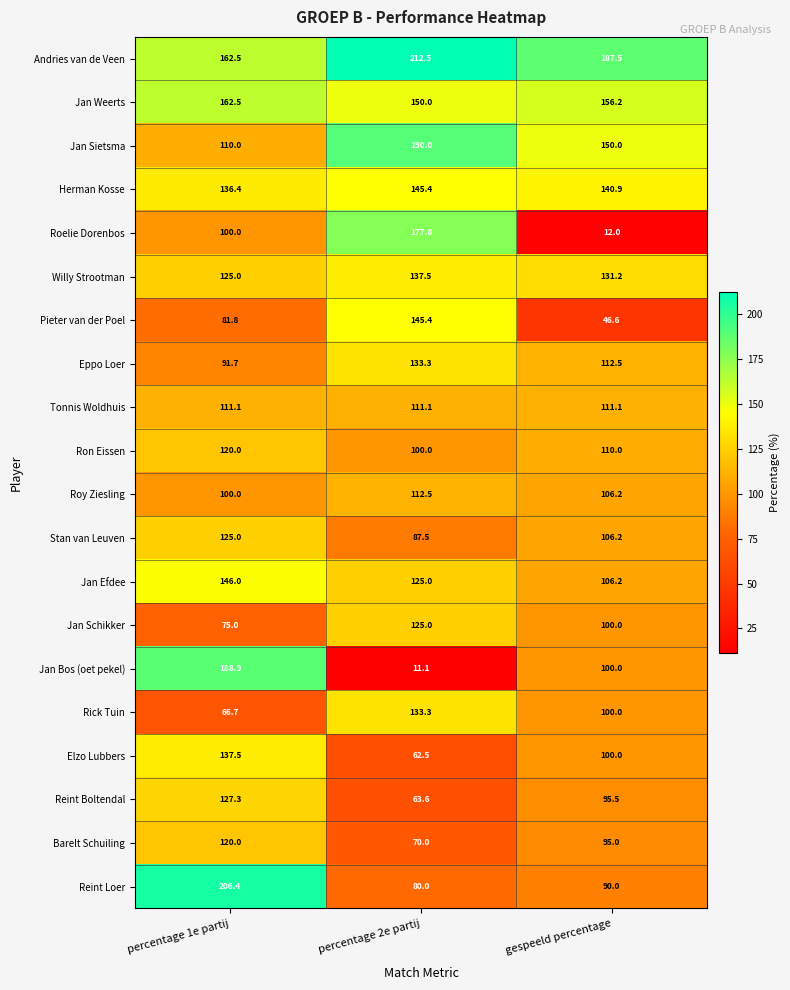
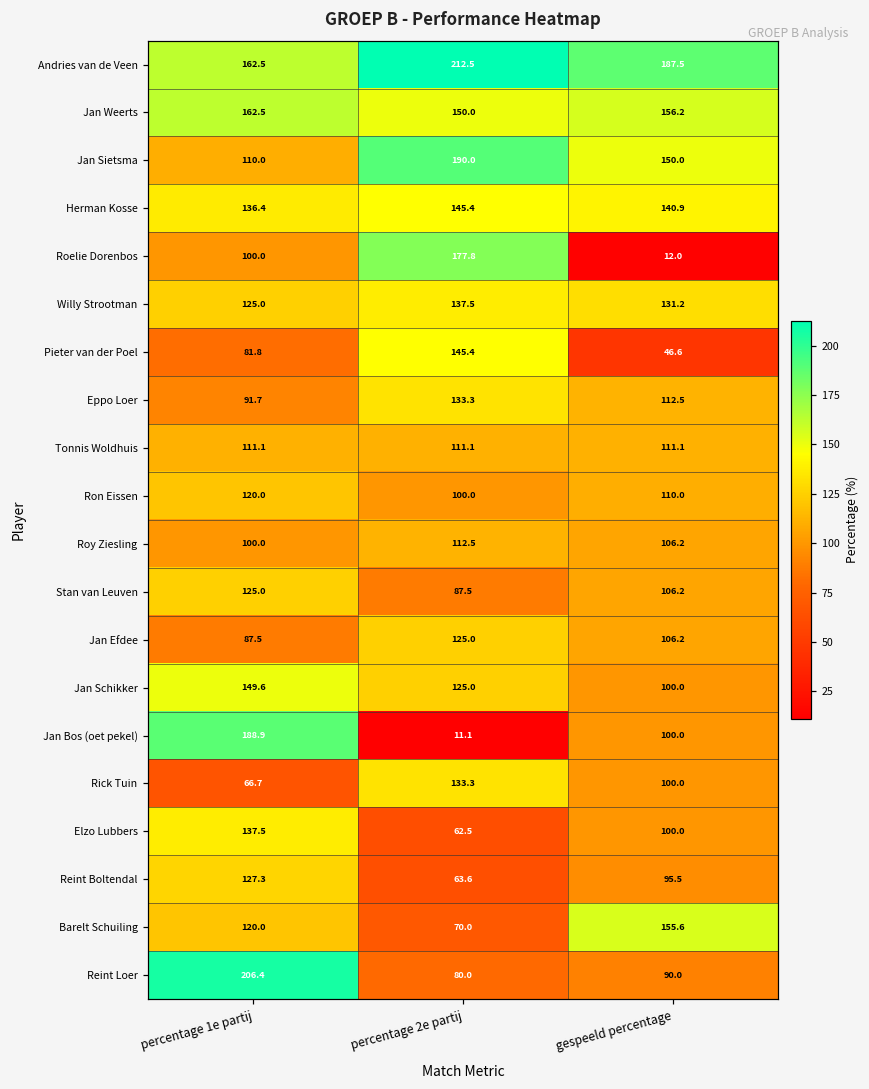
Jan Efdee, percentage 1e partij: 146.0 -> 87.5
Jan Schikker, percentage 1e partij: 75.0 -> 149.6
Barelt Schuiling, gespeeld percentage: 95.0 -> 155.6
